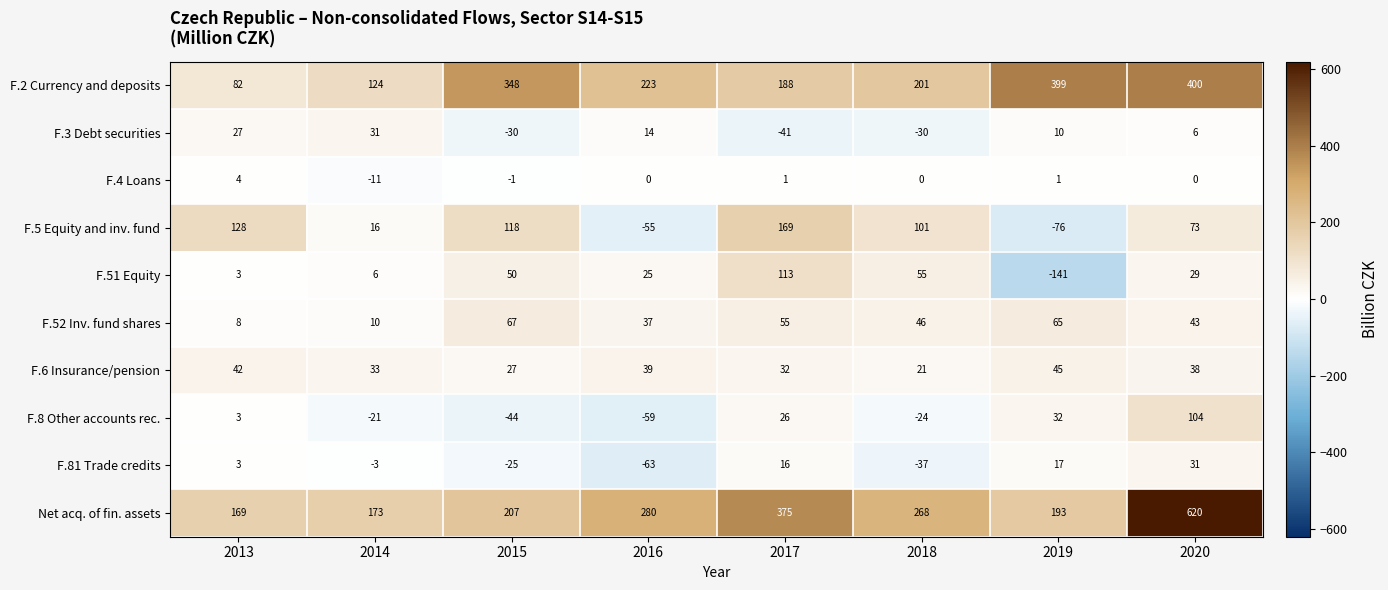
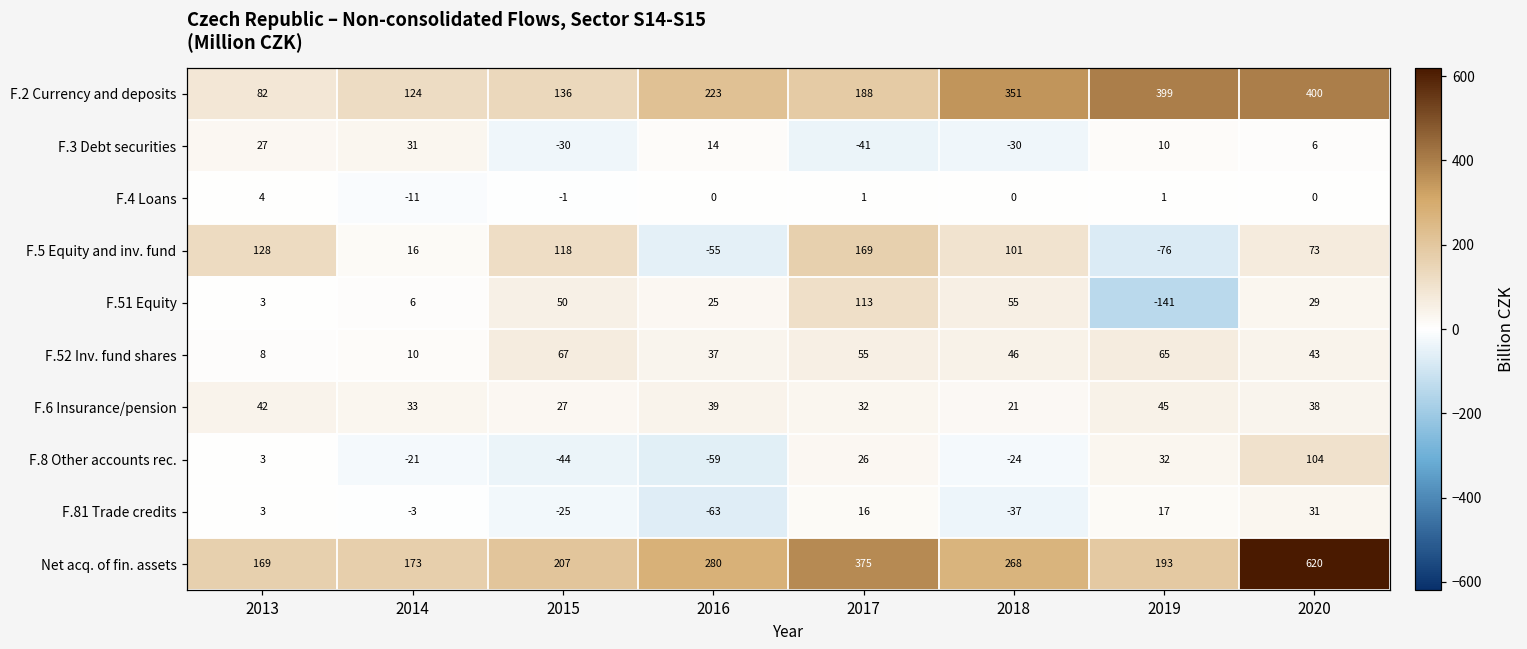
F.2 Currency and deposits, 2015: 348 -> 136
F.2 Currency and deposits, 2018: 201 -> 351
